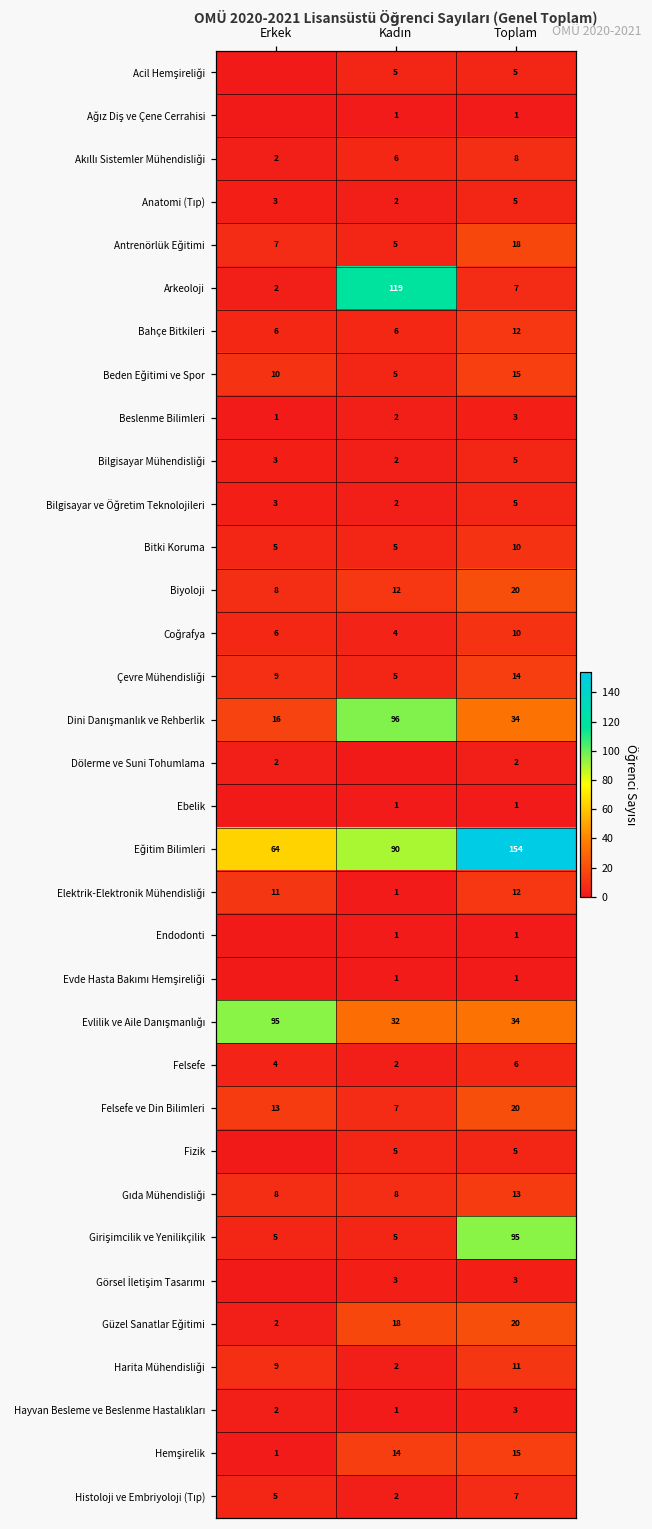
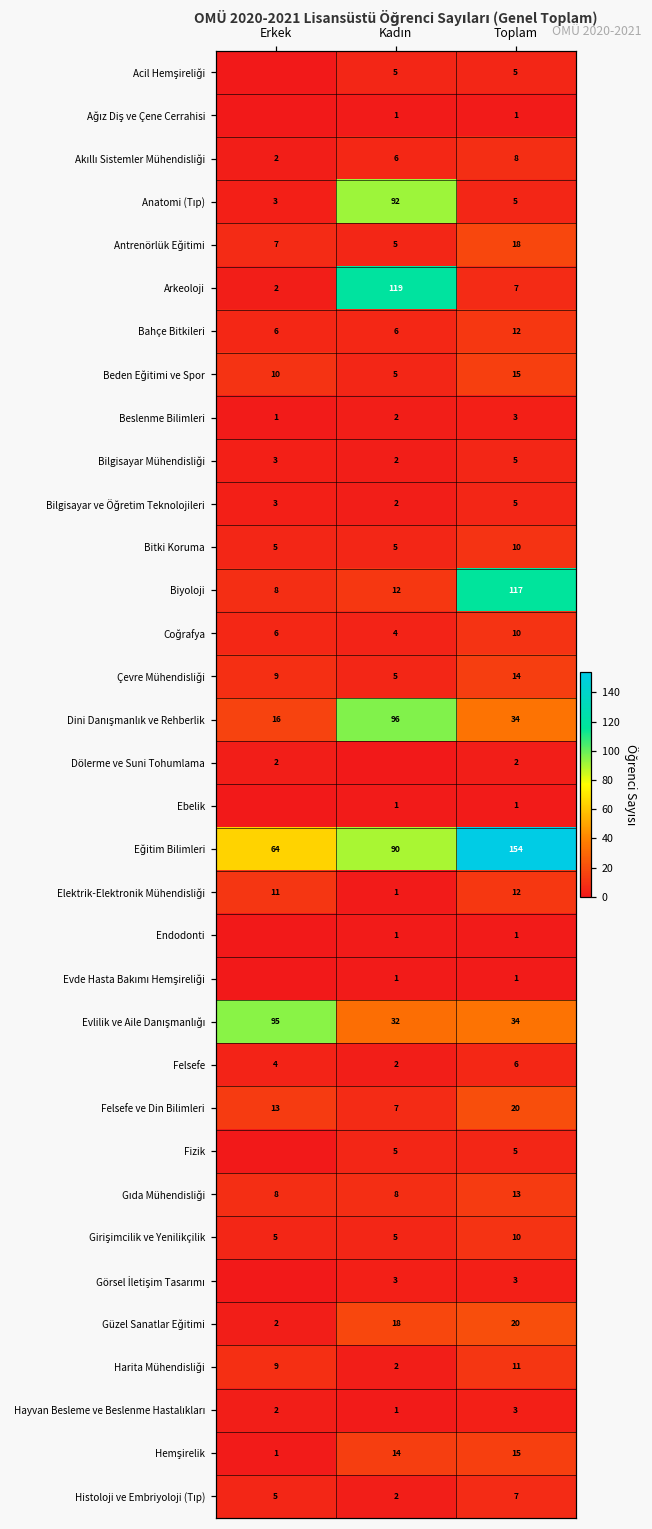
Anatomi (Tıp), Kadın: 2 -> 92
Biyoloji, Toplam: 20 -> 117
Girişimcilik ve Yenilikçilik, Toplam: 95 -> 10
